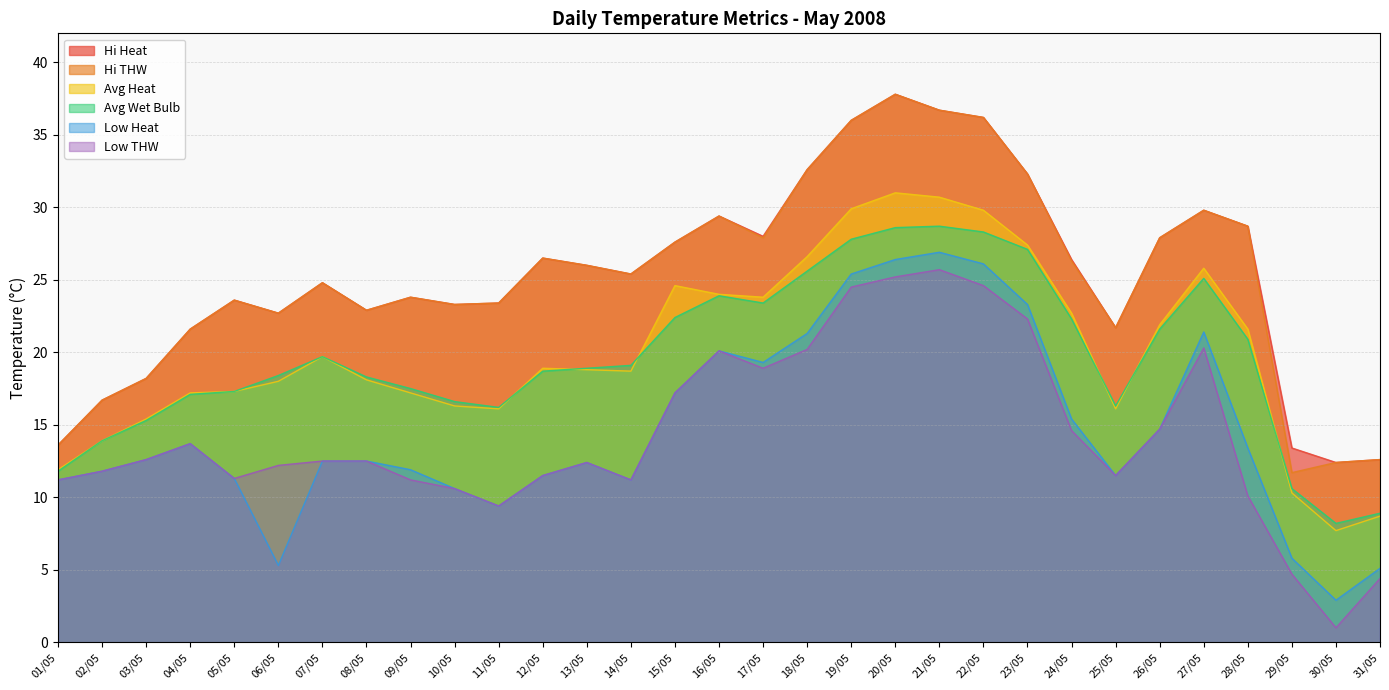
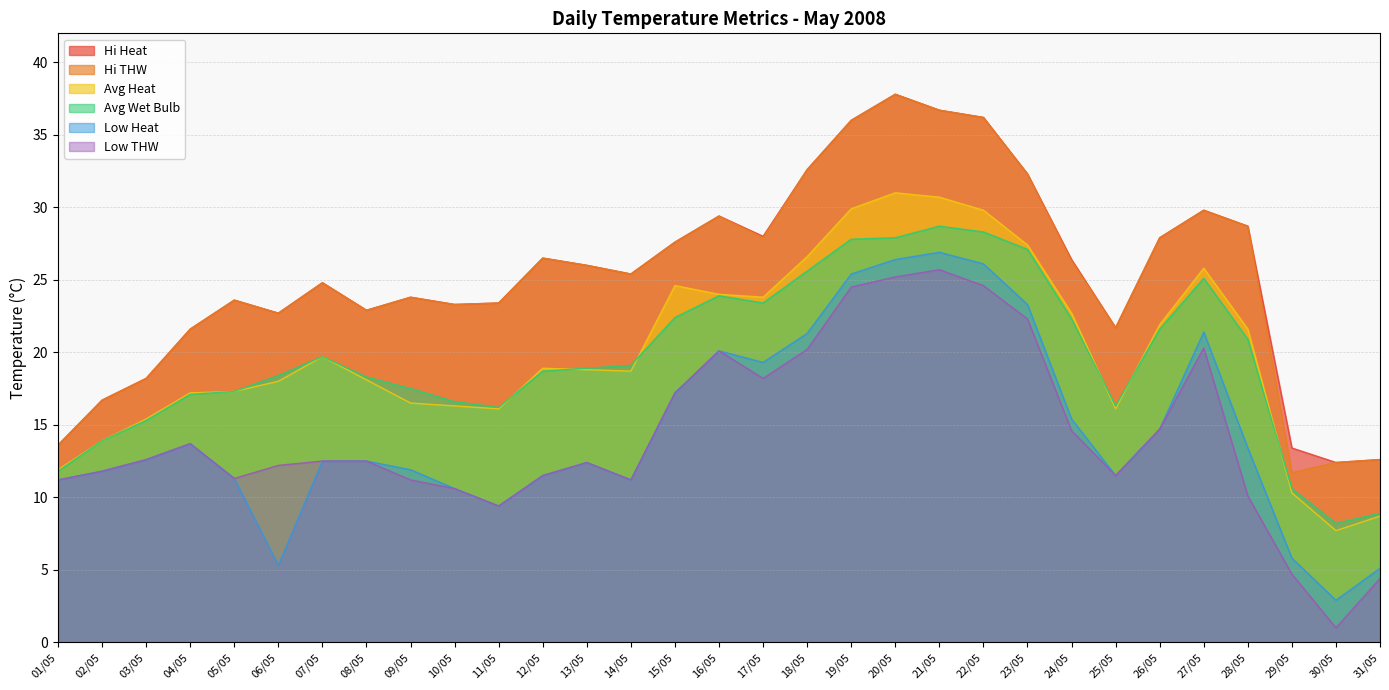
Avg Heat, 09/05: 17.2 -> 16.5
Low THW, 17/05: 18.9 -> 18.2
Avg Wet Bulb, 20/05: 28.6 -> 27.9
